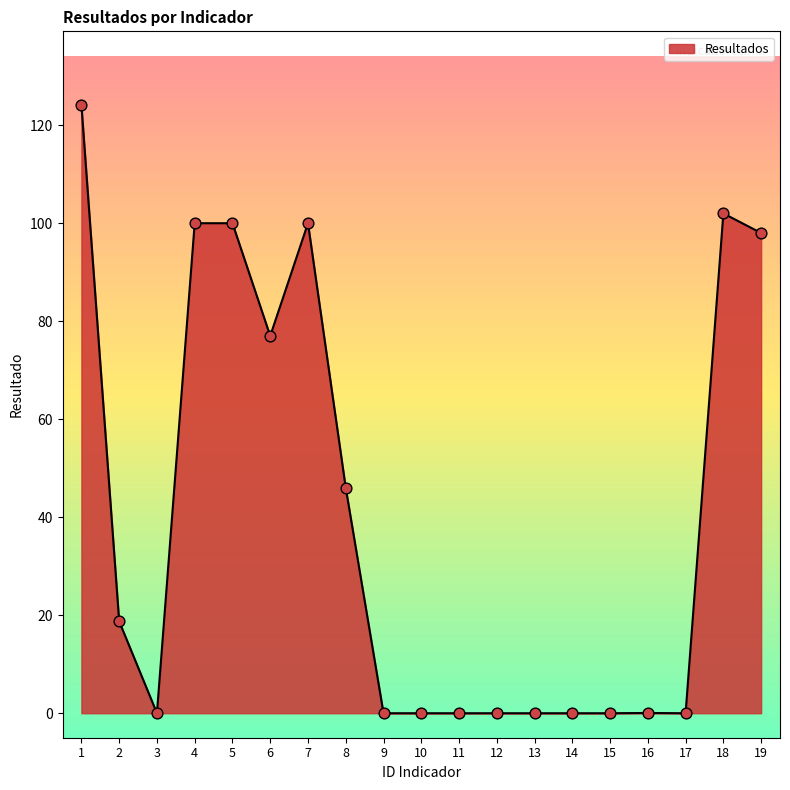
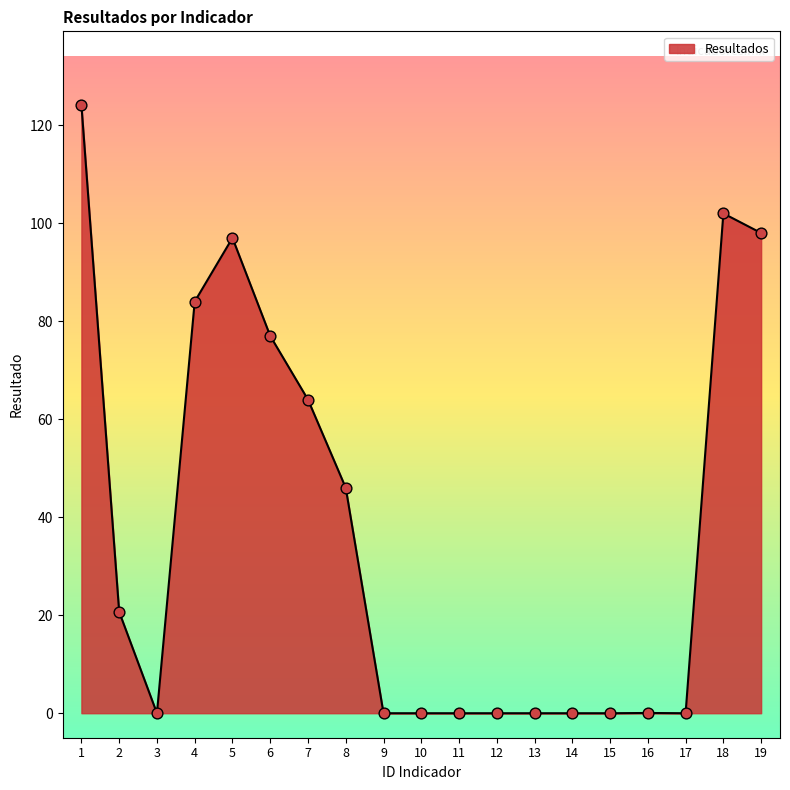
2: 19 -> 21
4: 100 -> 84
5: 100 -> 97
7: 100 -> 64
